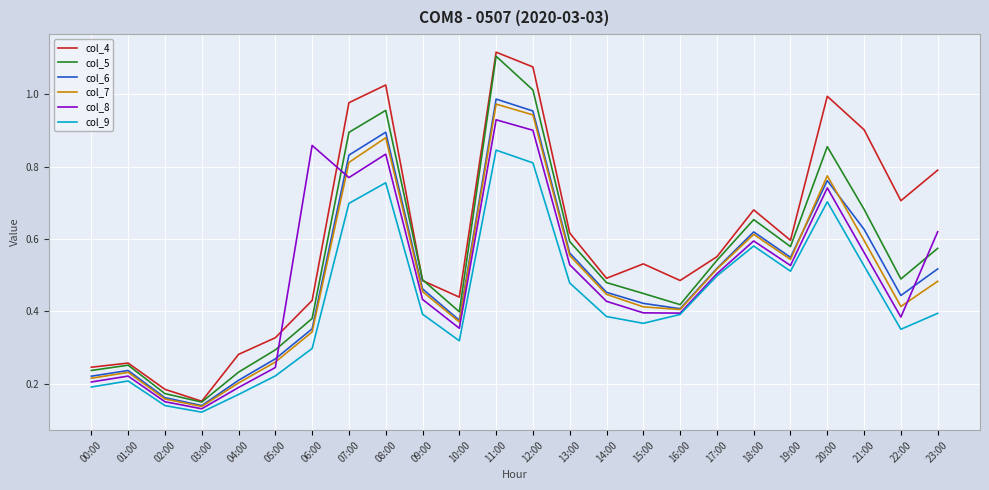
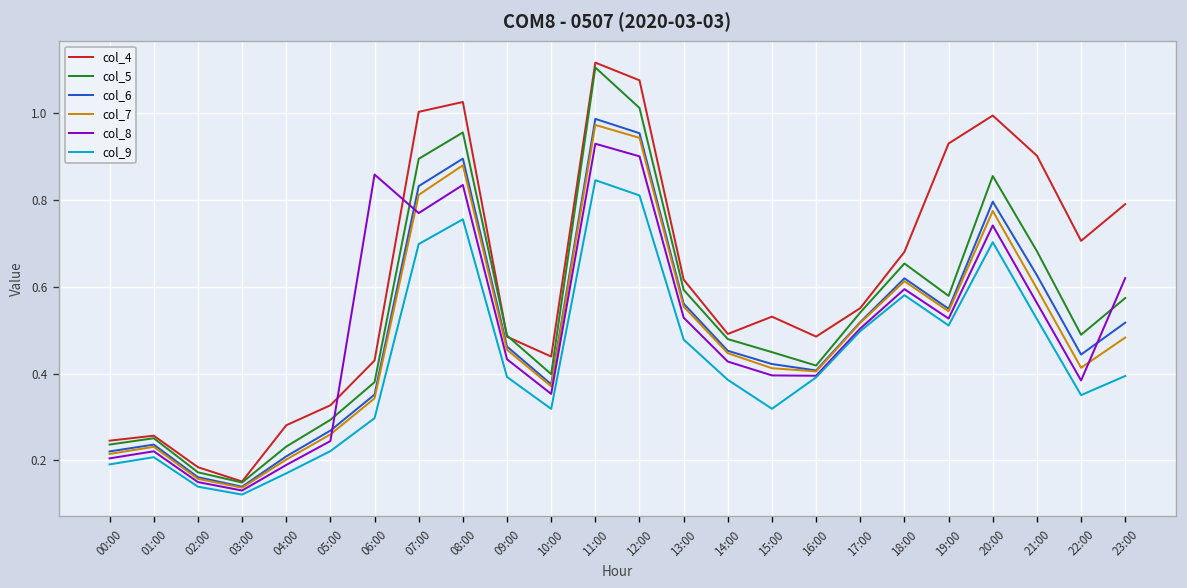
col_4, 07:00: 0.98 -> 1.00
col_9, 15:00: 0.37 -> 0.32
col_4, 19:00: 0.60 -> 0.93
col_6, 20:00: 0.76 -> 0.80
